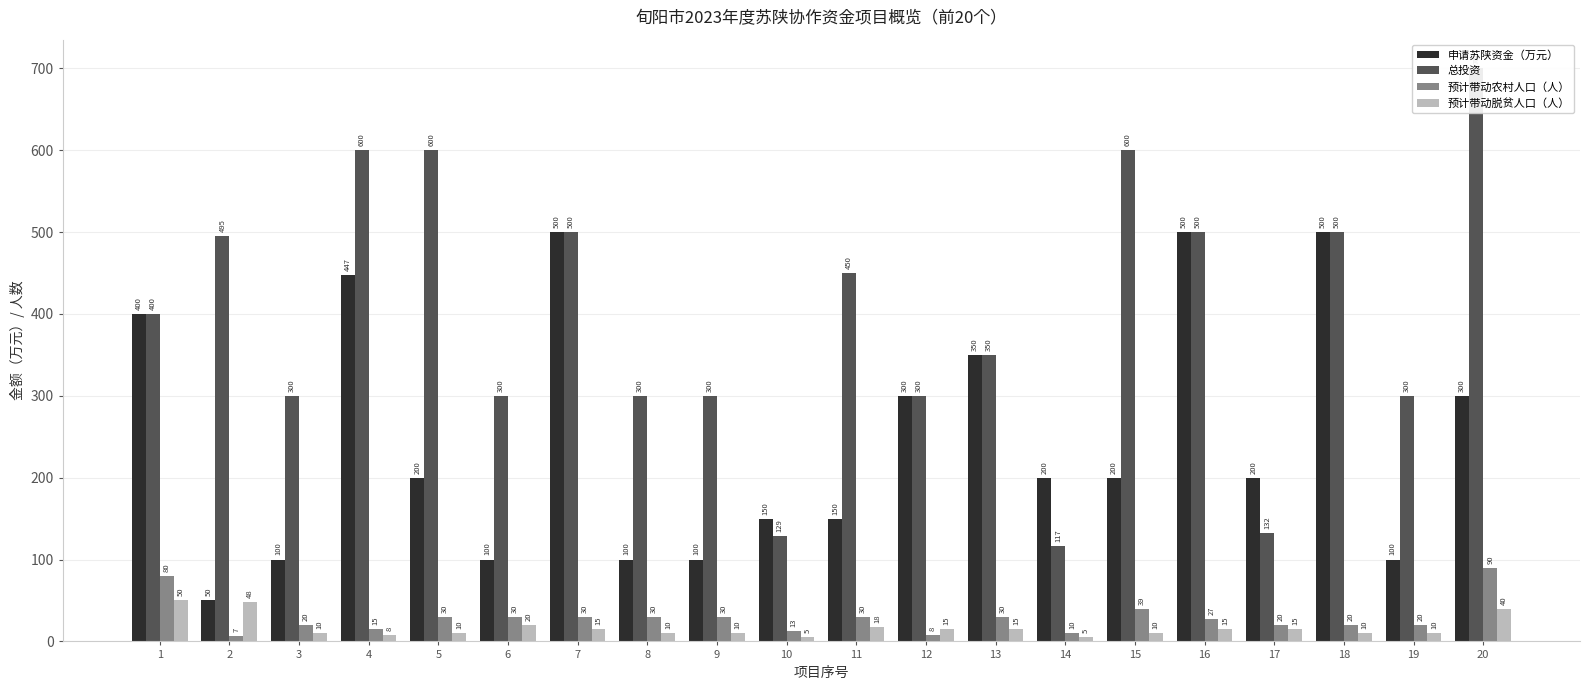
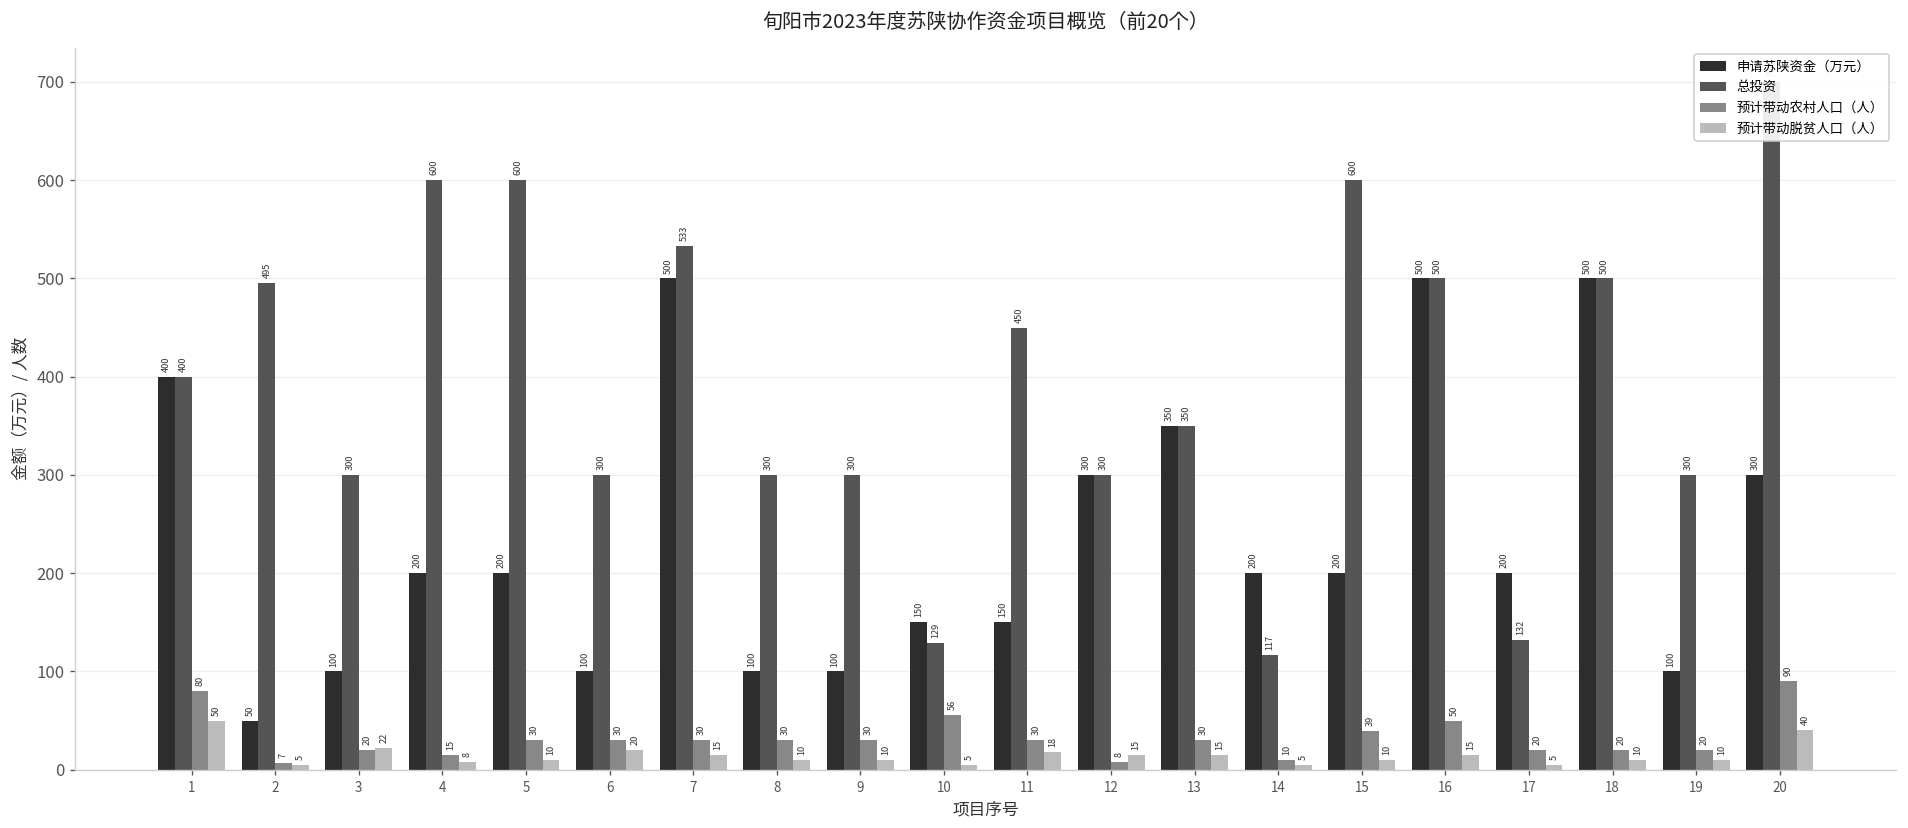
预计带动脱贫人口（人）, 2: 48 -> 5
预计带动脱贫人口（人）, 3: 10 -> 22
申请苏陕资金（万元）, 4: 447 -> 200
总投资, 7: 500 -> 533
预计带动农村人口（人）, 10: 13 -> 56
预计带动农村人口（人）, 16: 27 -> 50
预计带动脱贫人口（人）, 17: 15 -> 5
